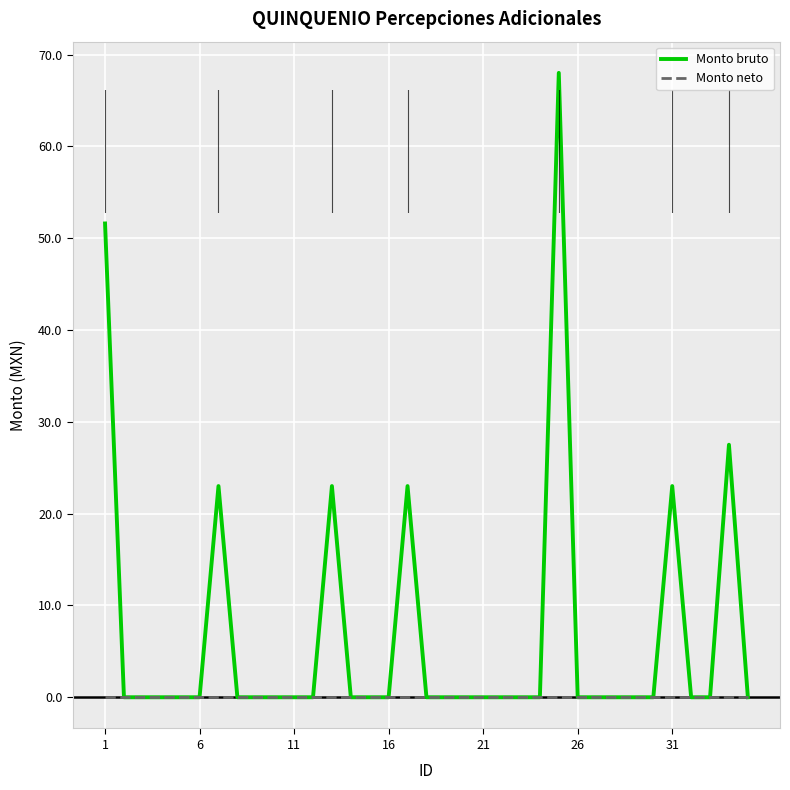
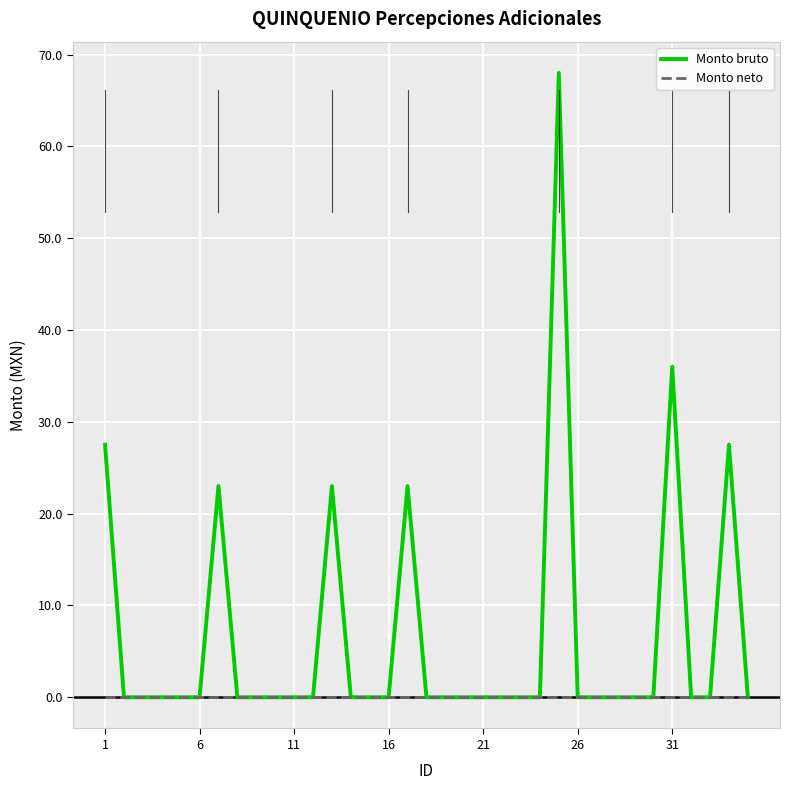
Monto bruto, 1: 52 -> 28
Monto bruto, 31: 23 -> 36
